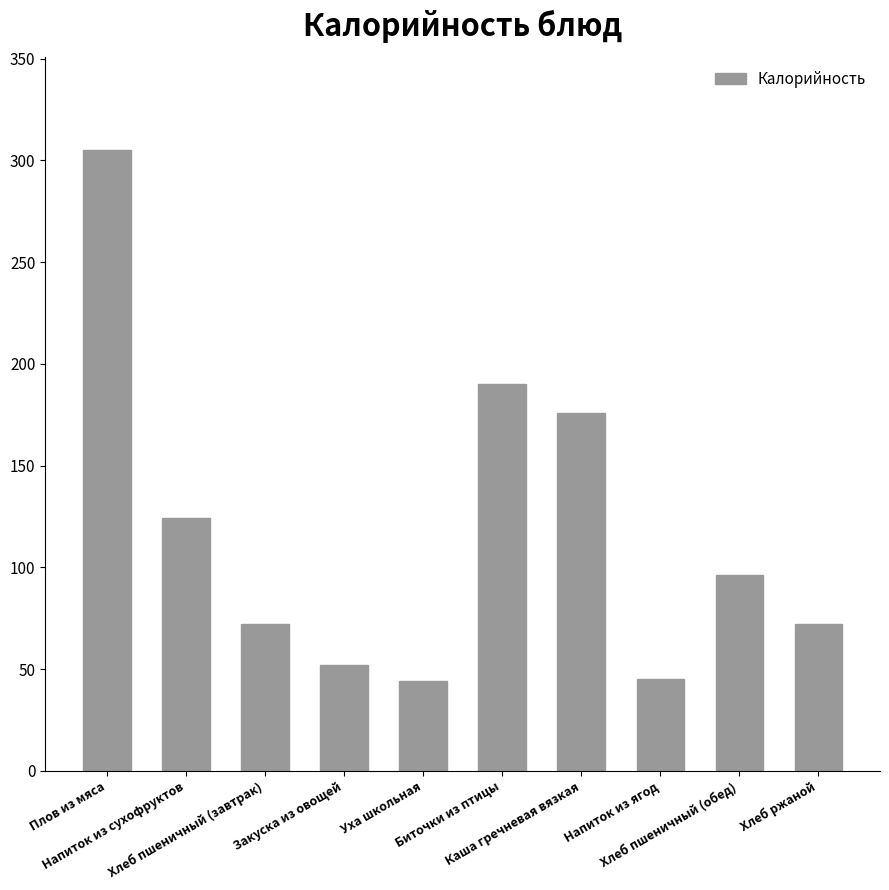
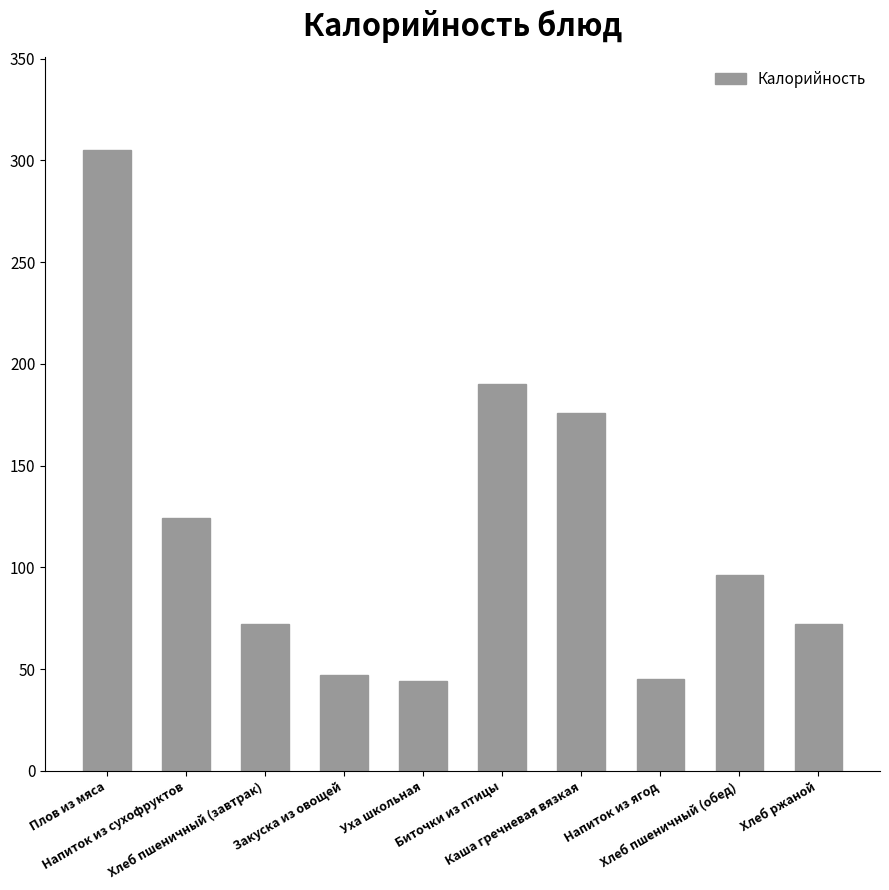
Закуска из овощей: 52 -> 47
